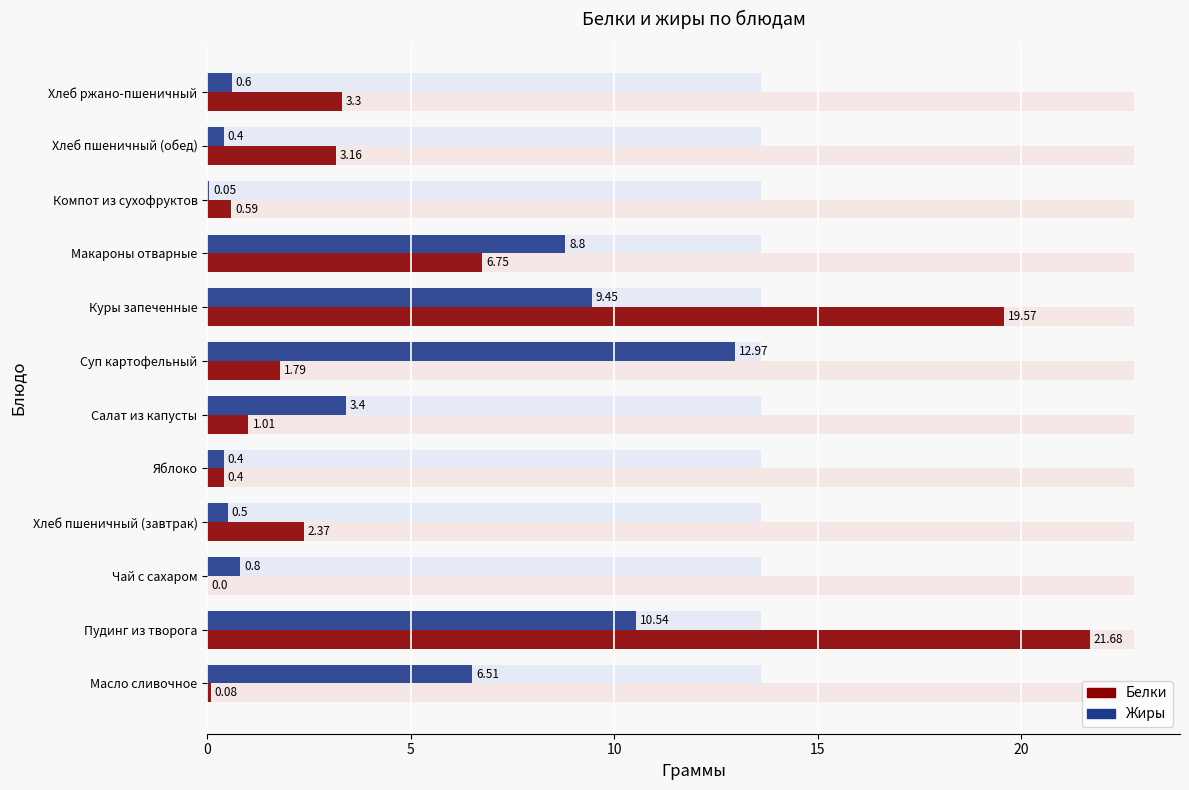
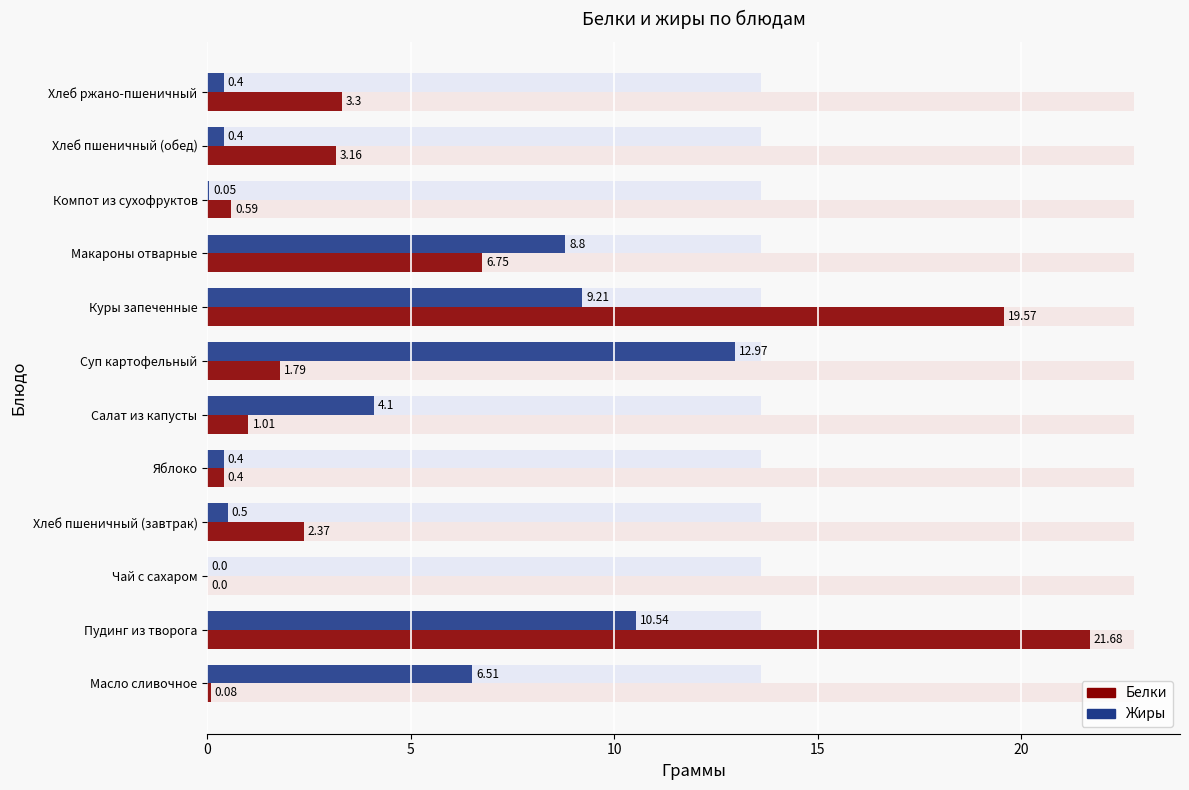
Жиры, Хлеб ржано-пшеничный: 0.6 -> 0.4
Жиры, Куры запеченные: 9.45 -> 9.21
Жиры, Салат из капусты: 3.4 -> 4.1
Жиры, Чай с сахаром: 0.8 -> 0.0
